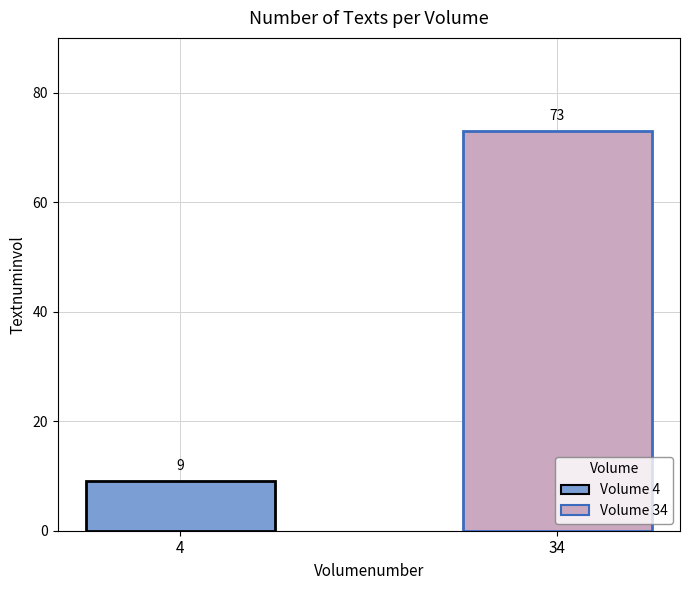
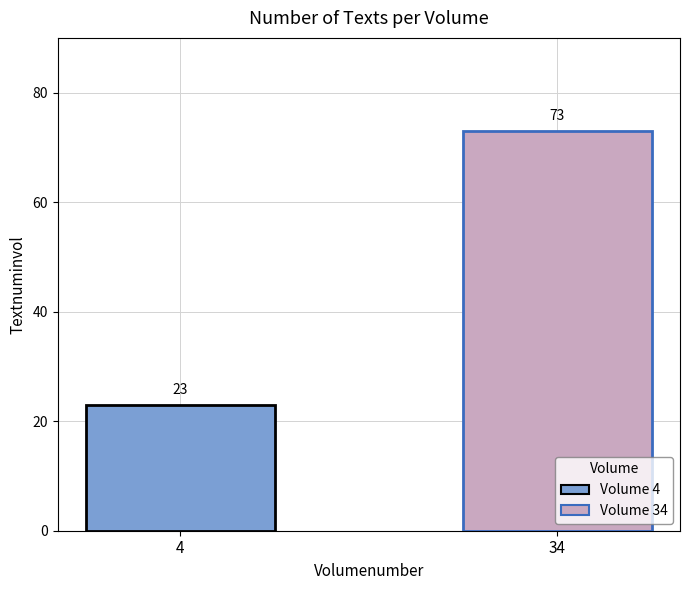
4: 9 -> 23
